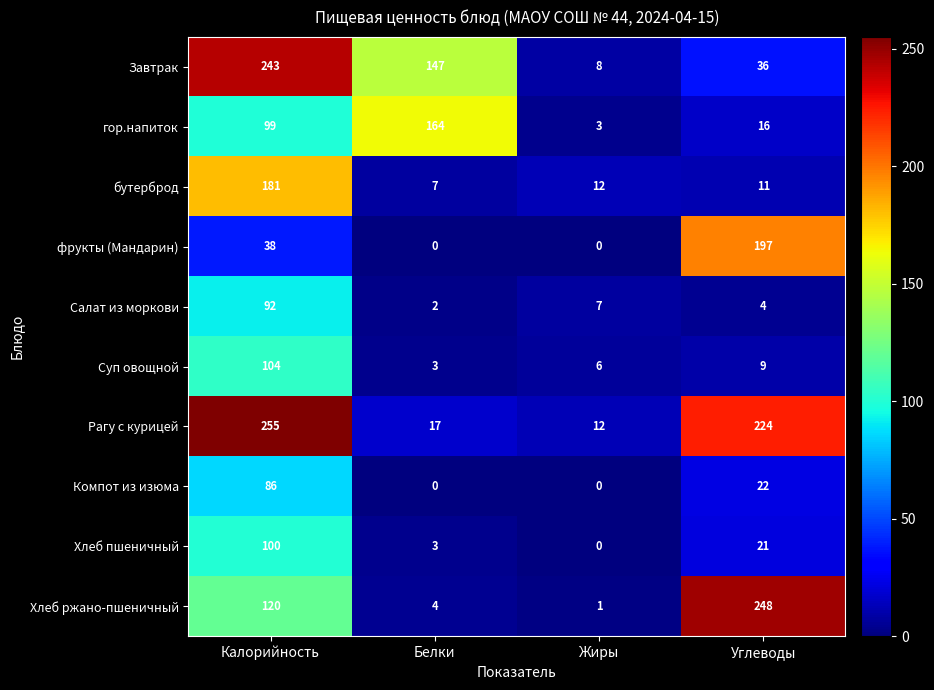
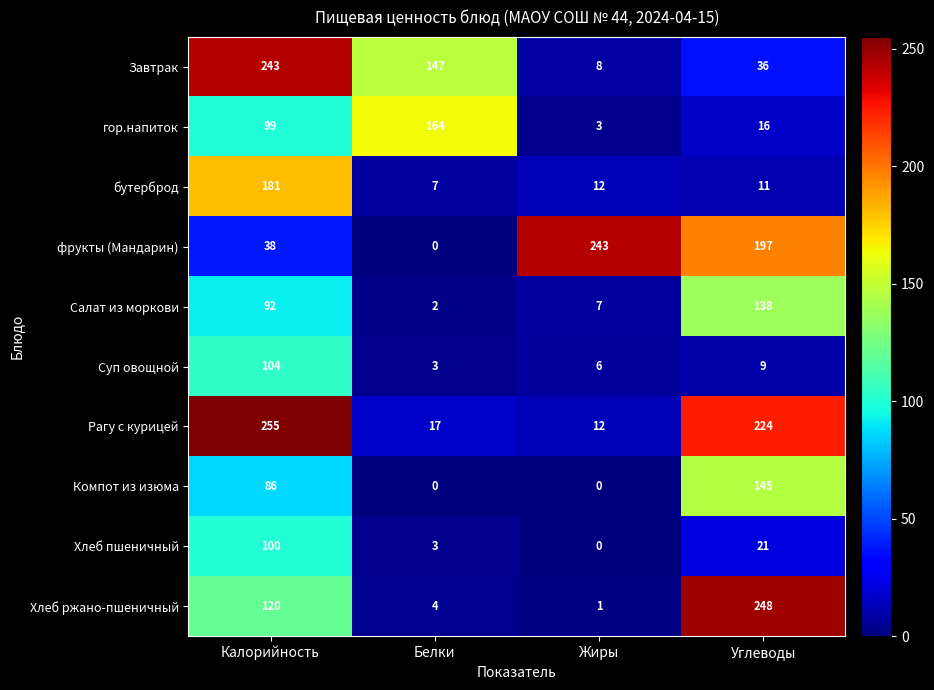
фрукты (Мандарин), Жиры: 0 -> 243
Салат из моркови, Углеводы: 4 -> 138
Компот из изюма, Углеводы: 22 -> 145
